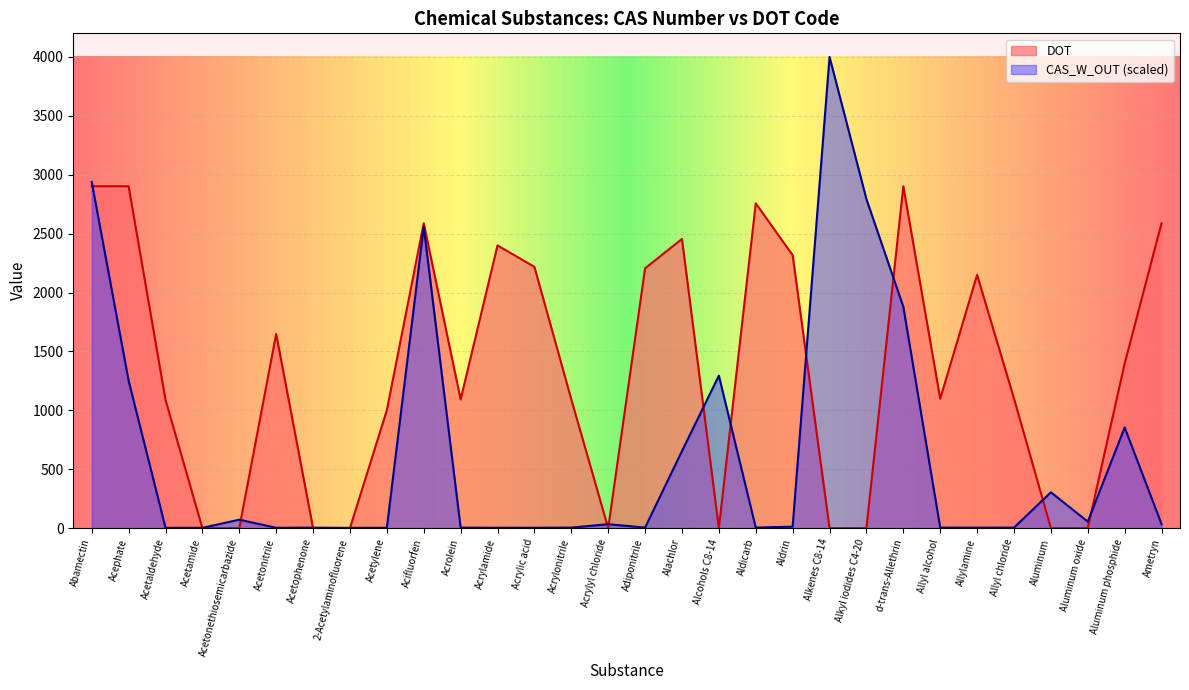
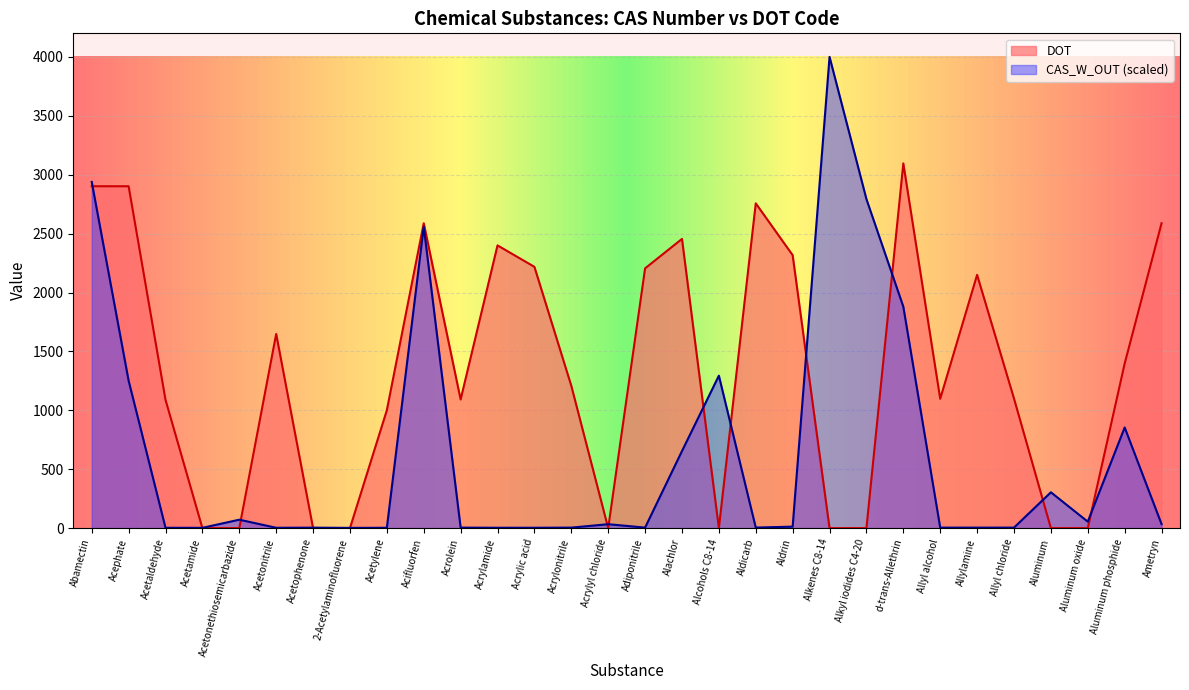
DOT, Acrylonitrile: 1090 -> 1210
DOT, d-trans-Allethrin: 2900 -> 3100
